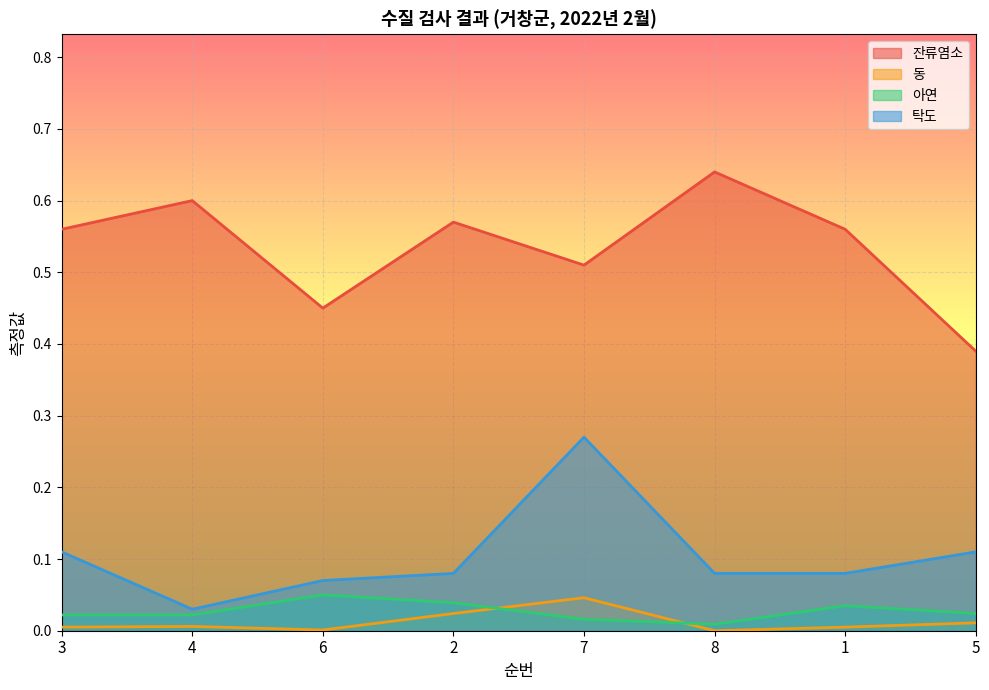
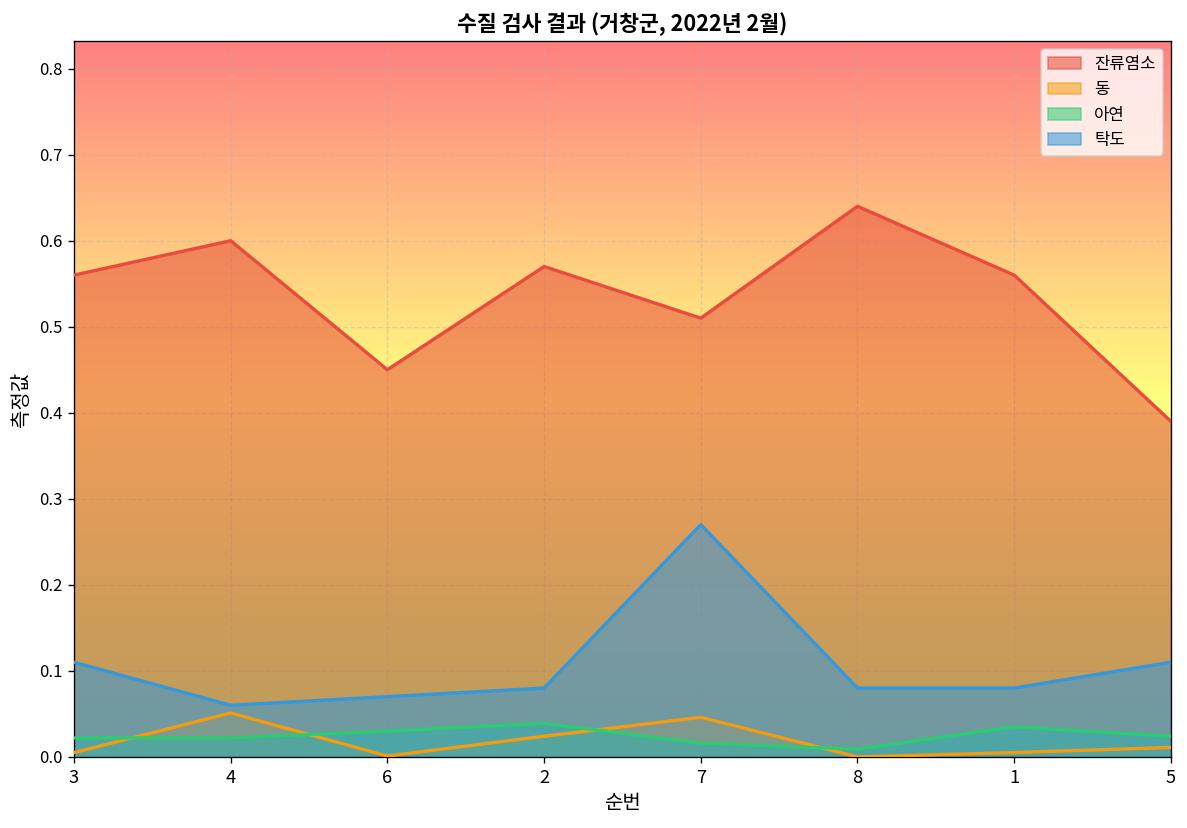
동, 4: 0.01 -> 0.05
탁도, 4: 0.03 -> 0.06
아연, 6: 0.05 -> 0.03
